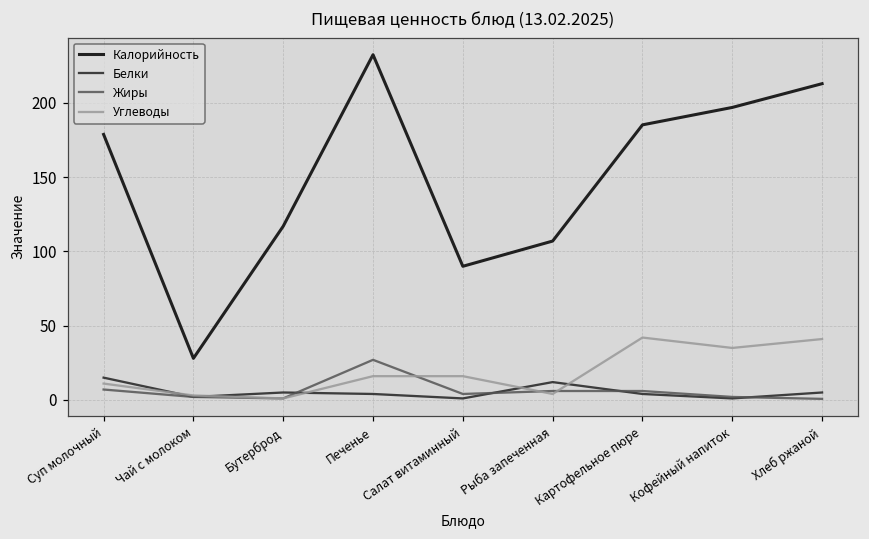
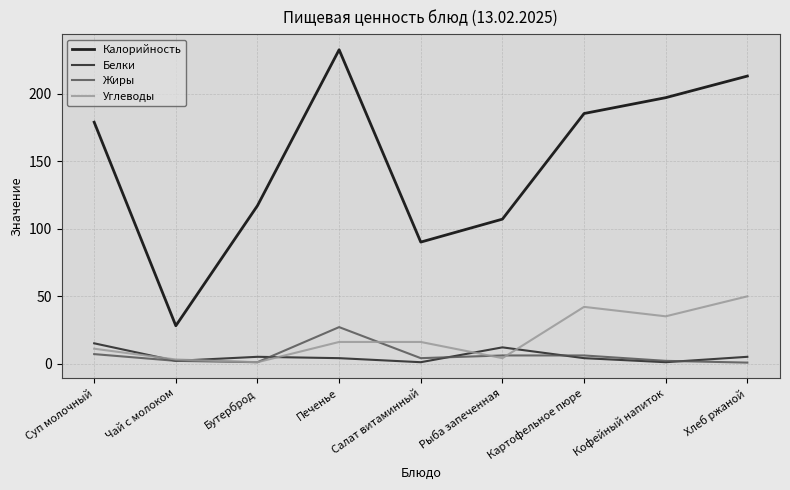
Углеводы, Хлеб ржаной: 41 -> 50
